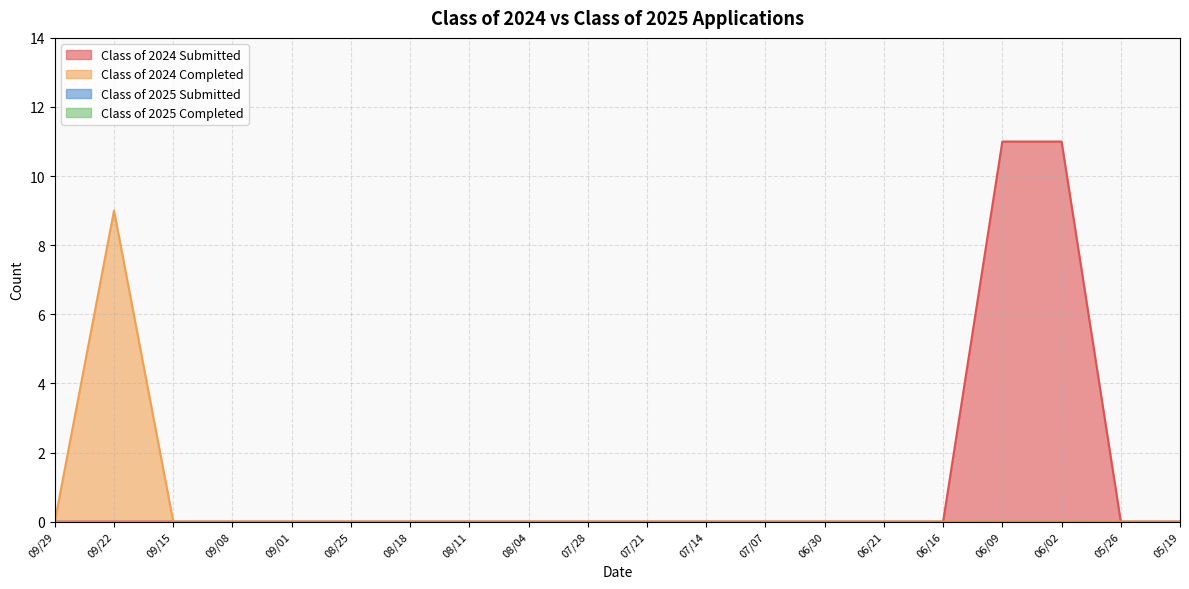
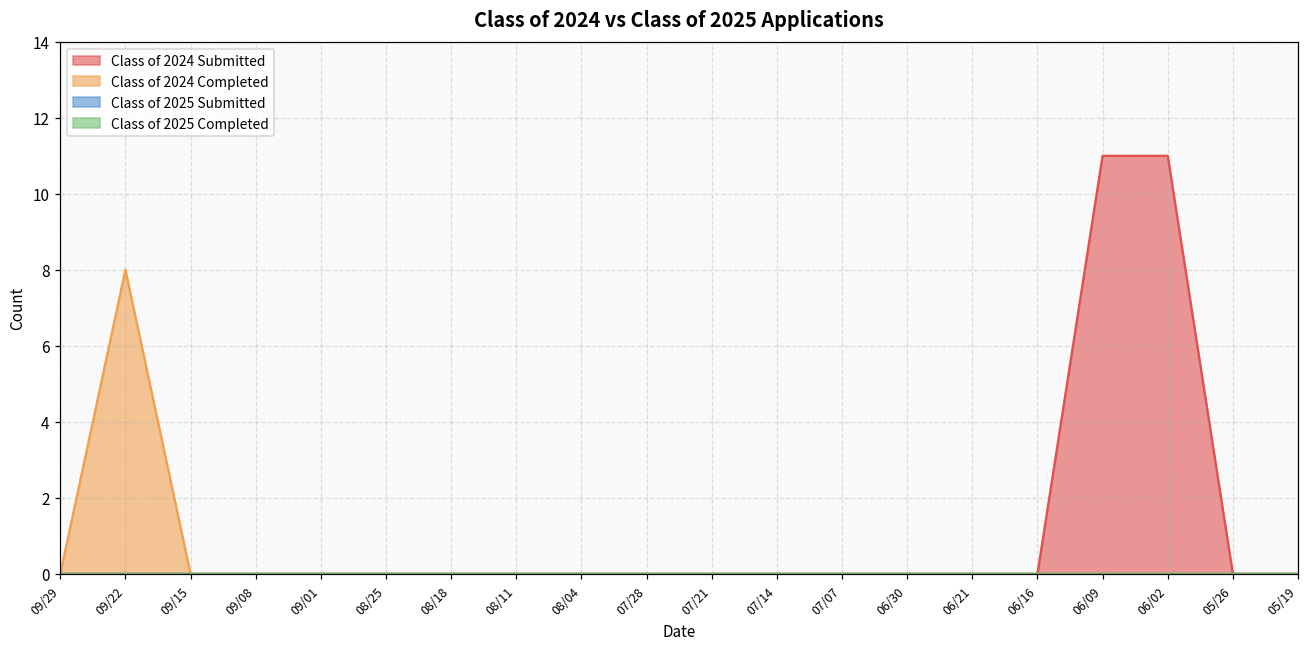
Class of 2024 Completed, 09/22: 9 -> 8
